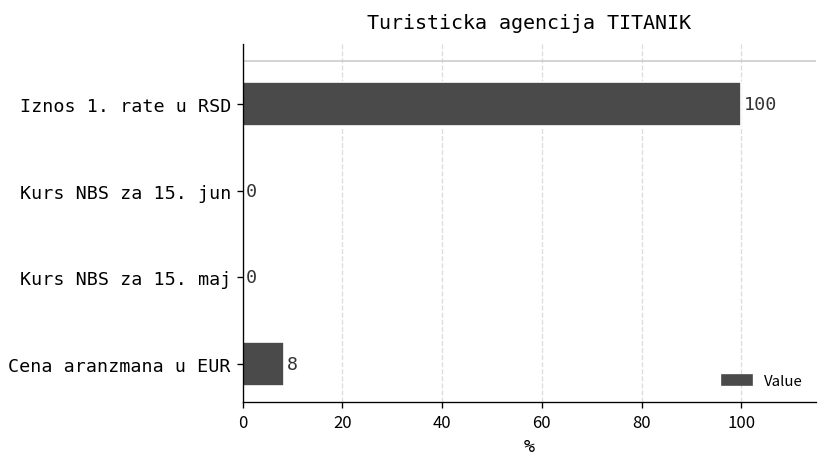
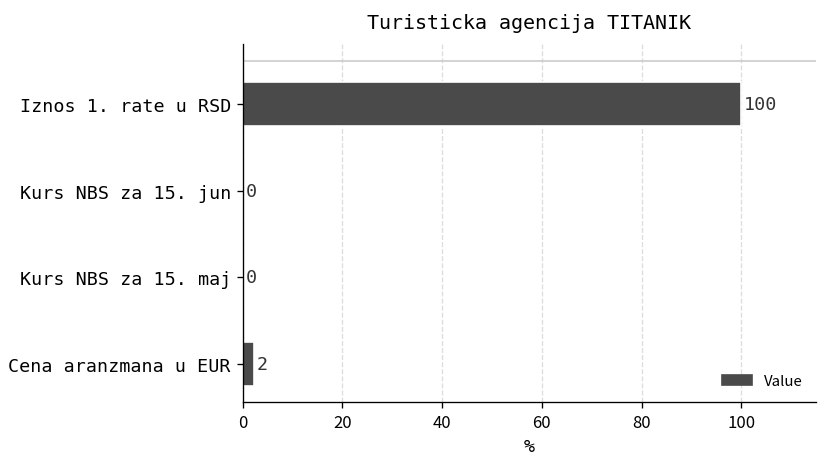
Cena aranzmana u EUR: 8 -> 2
